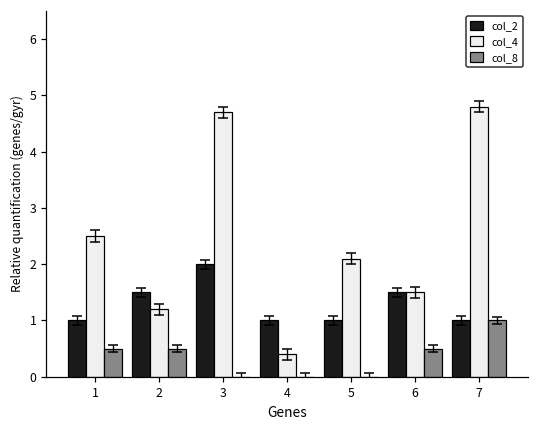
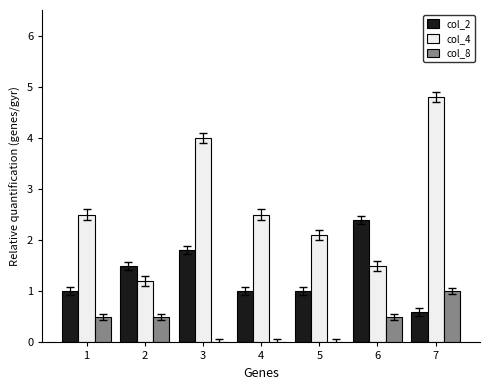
col_2, 3: 2.0 -> 1.8
col_4, 3: 4.7 -> 4.0
col_4, 4: 0.4 -> 2.5
col_2, 6: 1.5 -> 2.4
col_2, 7: 1.0 -> 0.6
